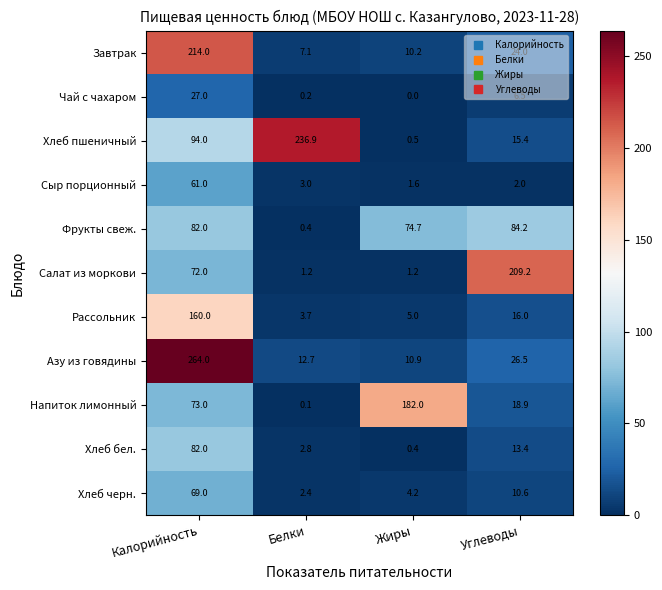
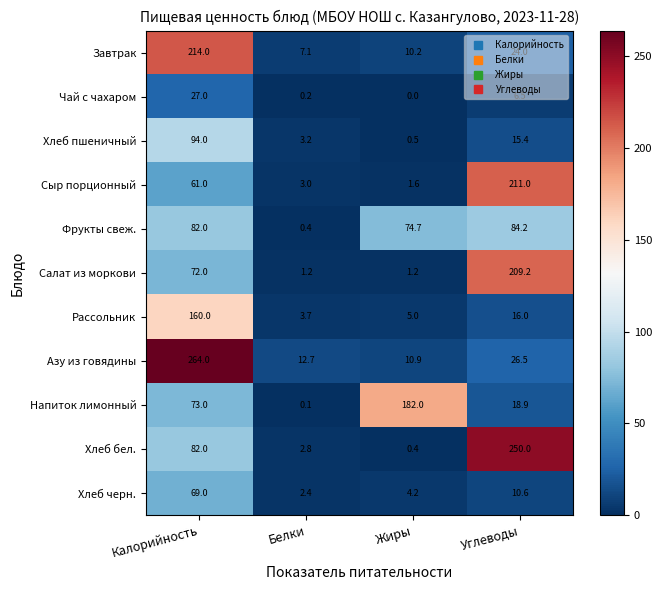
Хлеб пшеничный, Белки: 236.9 -> 3.2
Сыр порционный, Углеводы: 2.0 -> 211.0
Хлеб бел., Углеводы: 13.4 -> 250.0
